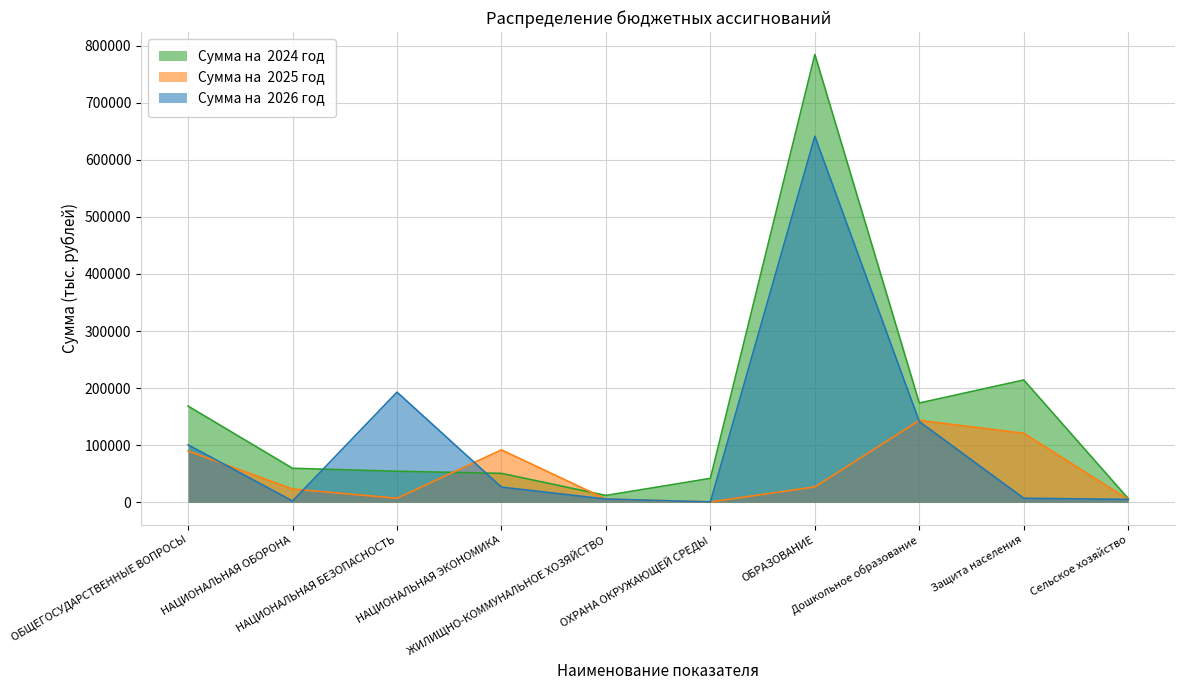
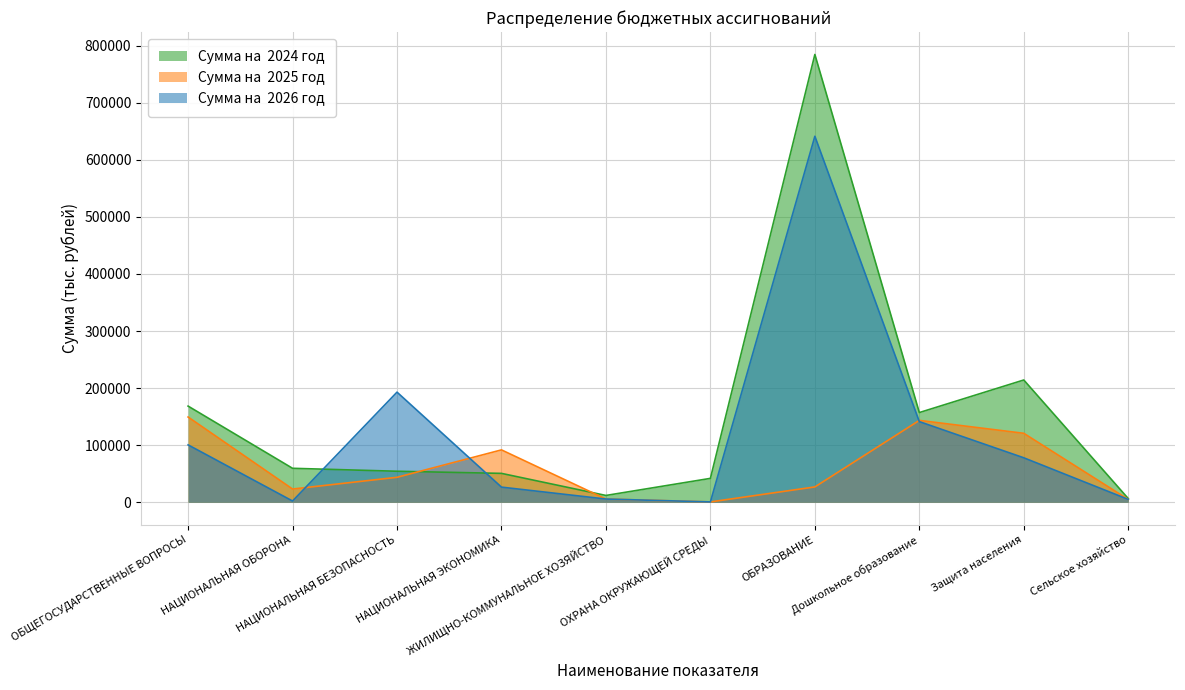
Сумма на 2025 год, ОБЩЕГОСУДАРСТВЕННЫЕ ВОПРОСЫ: 90000 -> 150000
Сумма на 2025 год, НАЦИОНАЛЬНАЯ БЕЗОПАСНОСТЬ: 10000 -> 40000
Сумма на 2024 год, Дошкольное образование: 170000 -> 160000
Сумма на 2026 год, Защита населения: 10000 -> 80000
